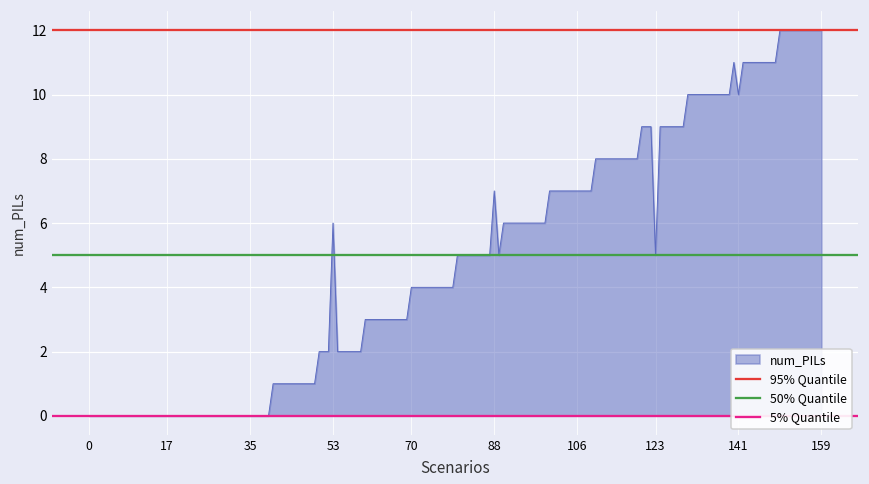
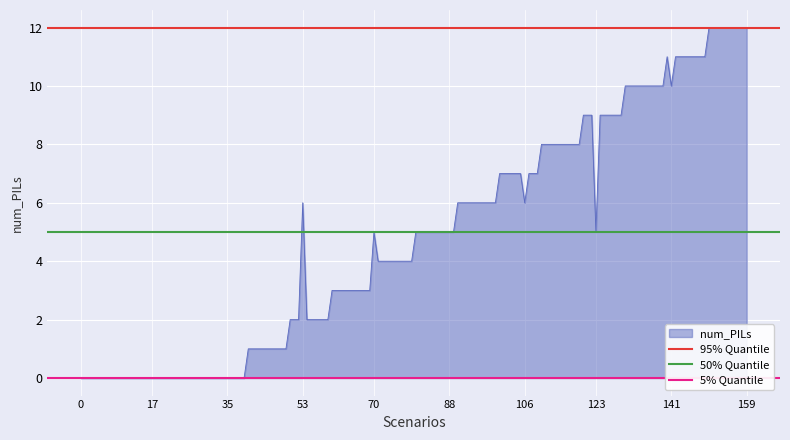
70: 4 -> 5
88: 7 -> 5
106: 7 -> 6
